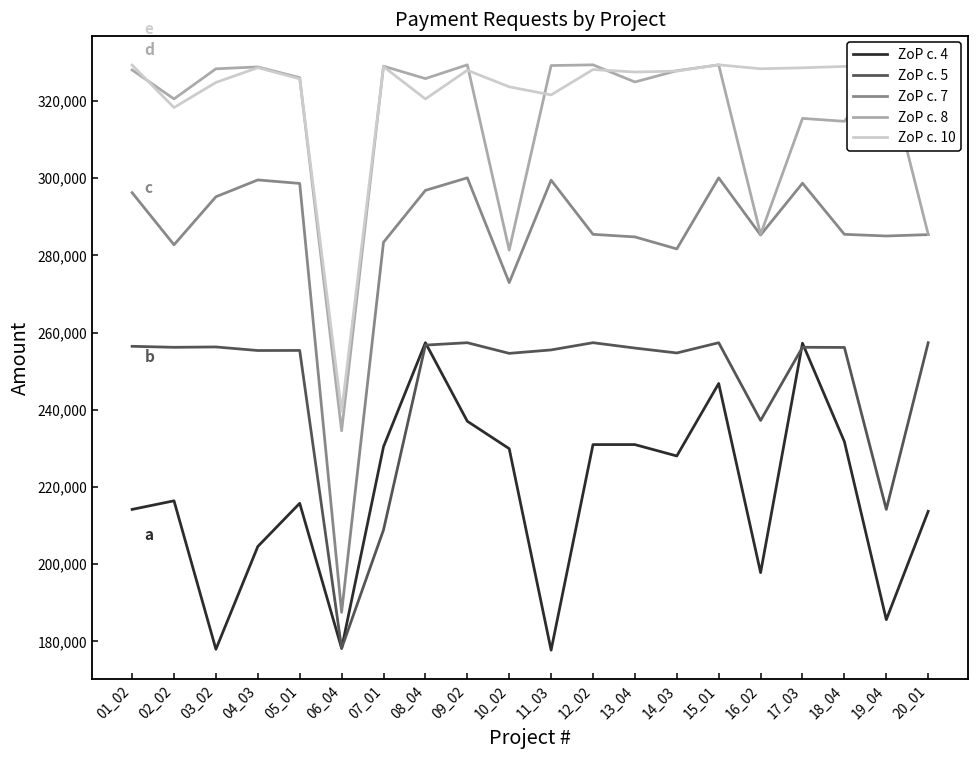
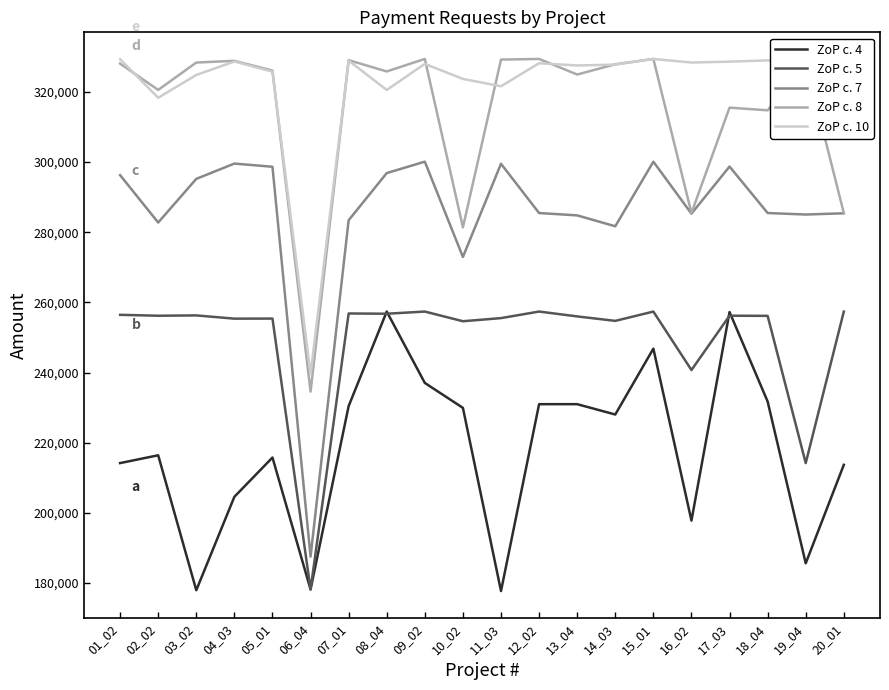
ZoP c. 5, 07_01: 209,000 -> 257,000
ZoP c. 5, 16_02: 237,000 -> 241,000
